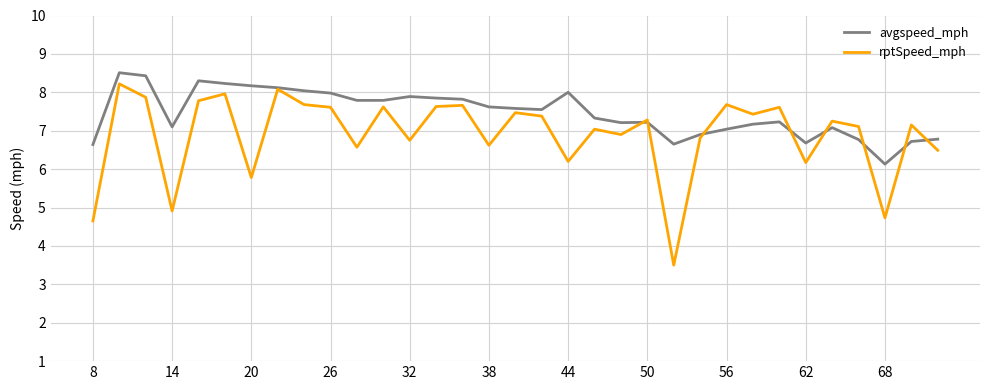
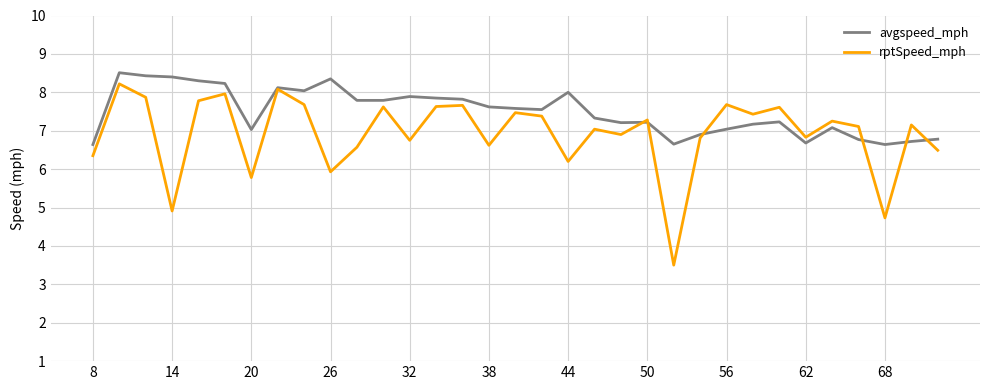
rptSpeed_mph, 8: 4.7 -> 6.4
avgspeed_mph, 14: 7.1 -> 8.4
avgspeed_mph, 20: 8.2 -> 7.0
avgspeed_mph, 26: 8.0 -> 8.4
rptSpeed_mph, 26: 7.6 -> 5.9
rptSpeed_mph, 62: 6.2 -> 6.8
avgspeed_mph, 68: 6.1 -> 6.6
